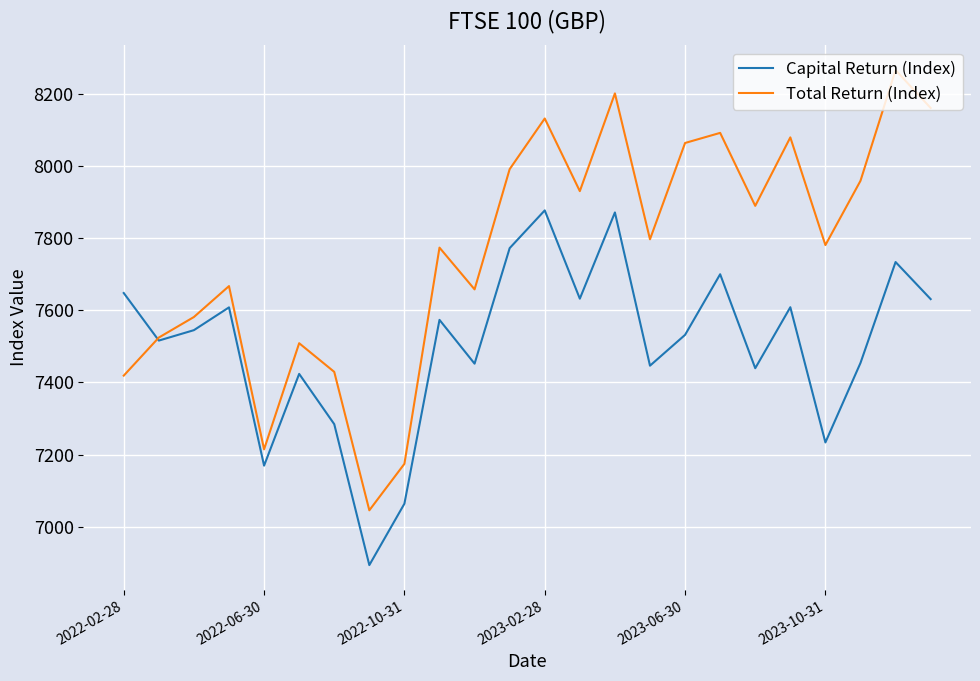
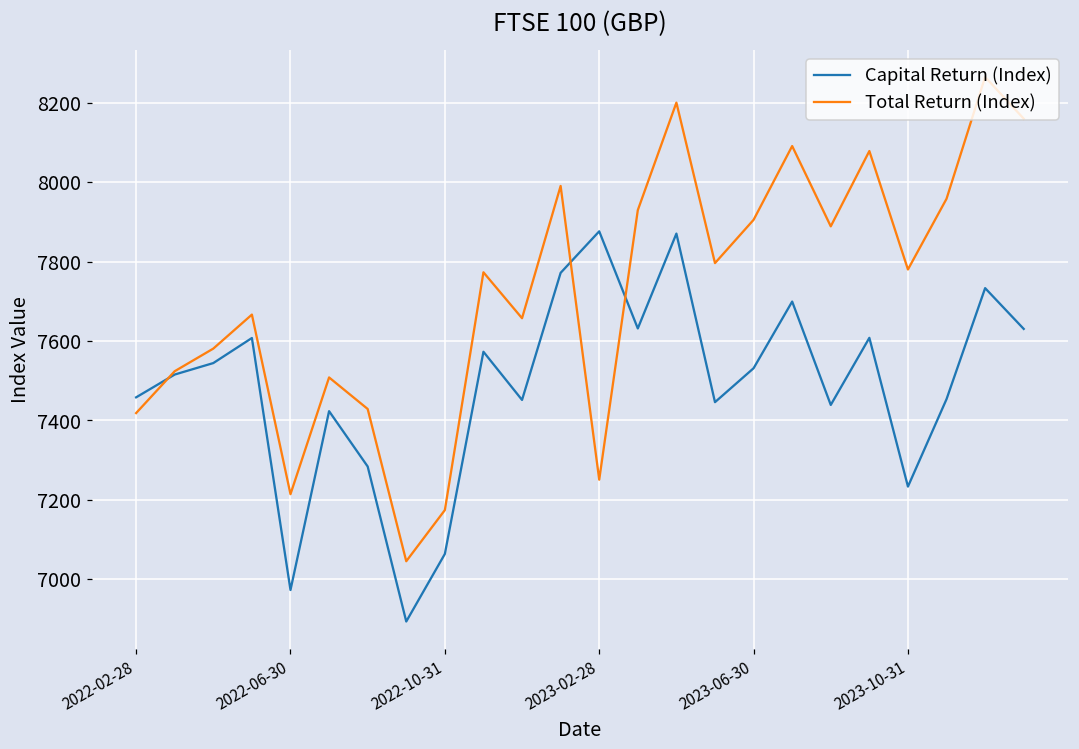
Capital Return (Index), 2022-02-28: 7650 -> 7460
Capital Return (Index), 2022-06-30: 7170 -> 6970
Total Return (Index), 2023-02-28: 8130 -> 7250
Total Return (Index), 2023-06-30: 8060 -> 7910
